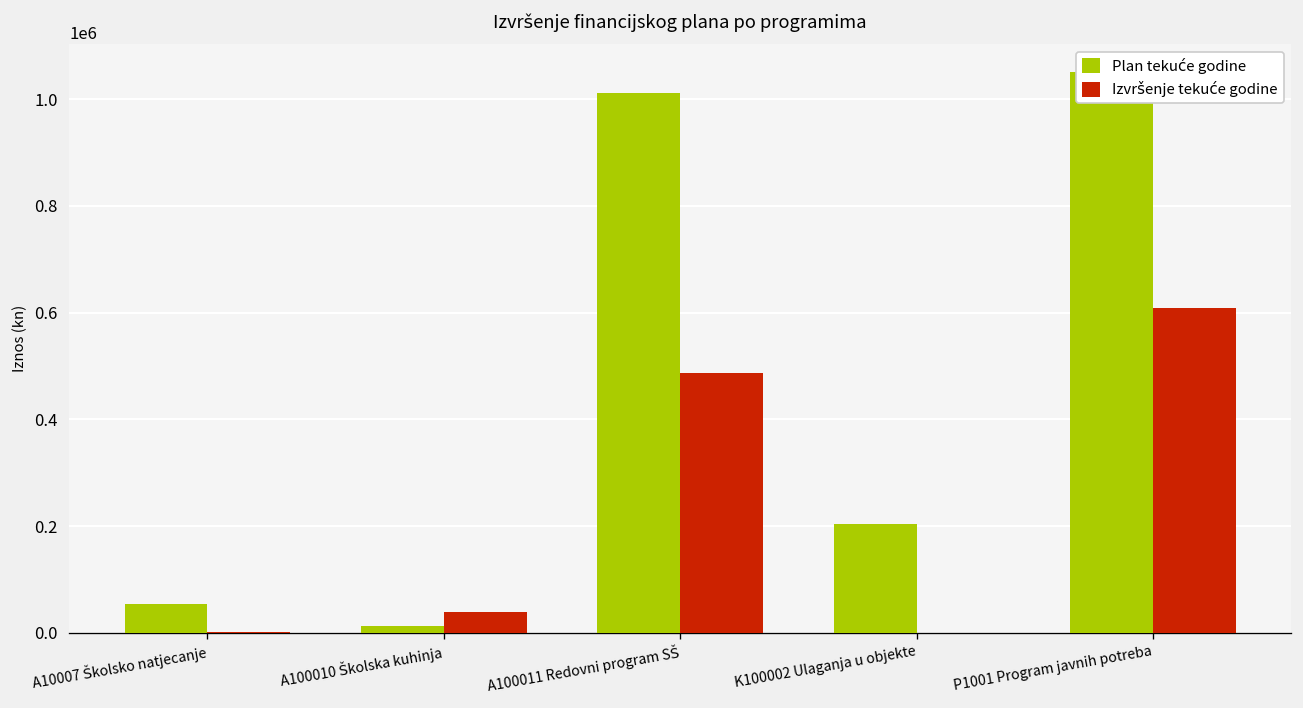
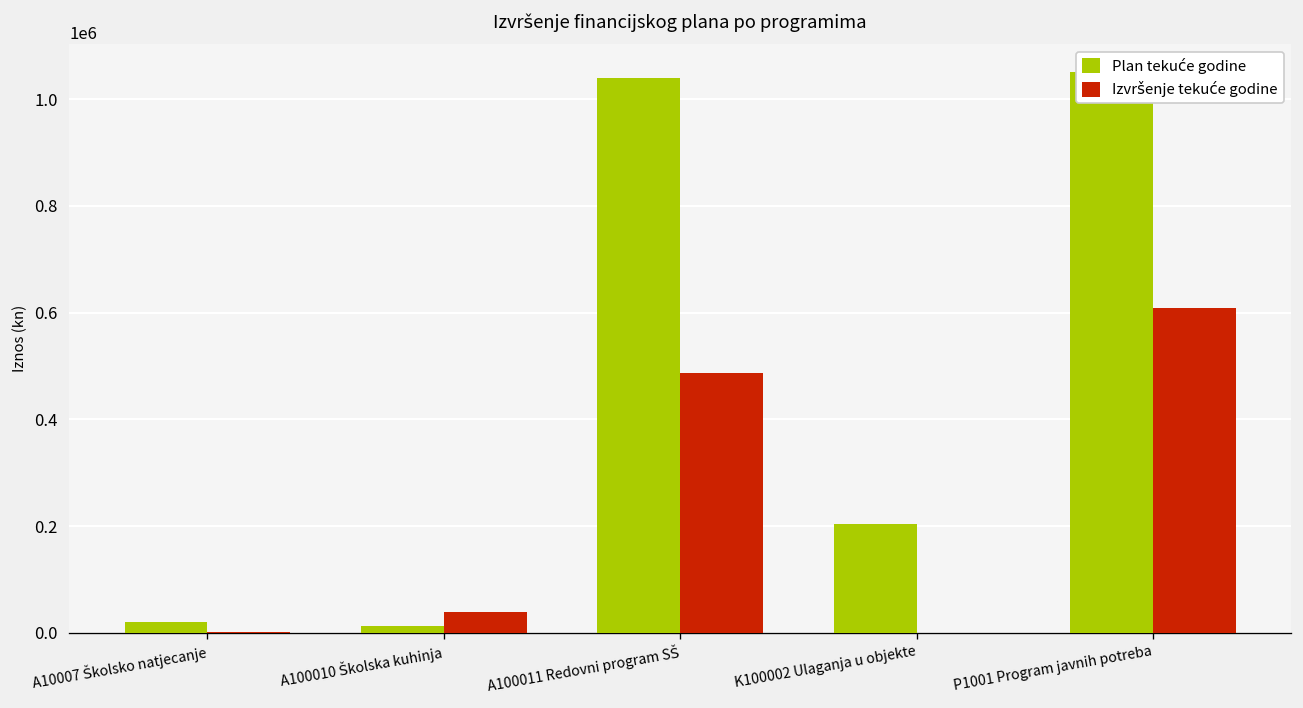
Plan tekuće godine, A10007 Školsko natjecanje: 50000 -> 20000
Plan tekuće godine, A100011 Redovni program SŠ: 1010000 -> 1040000
